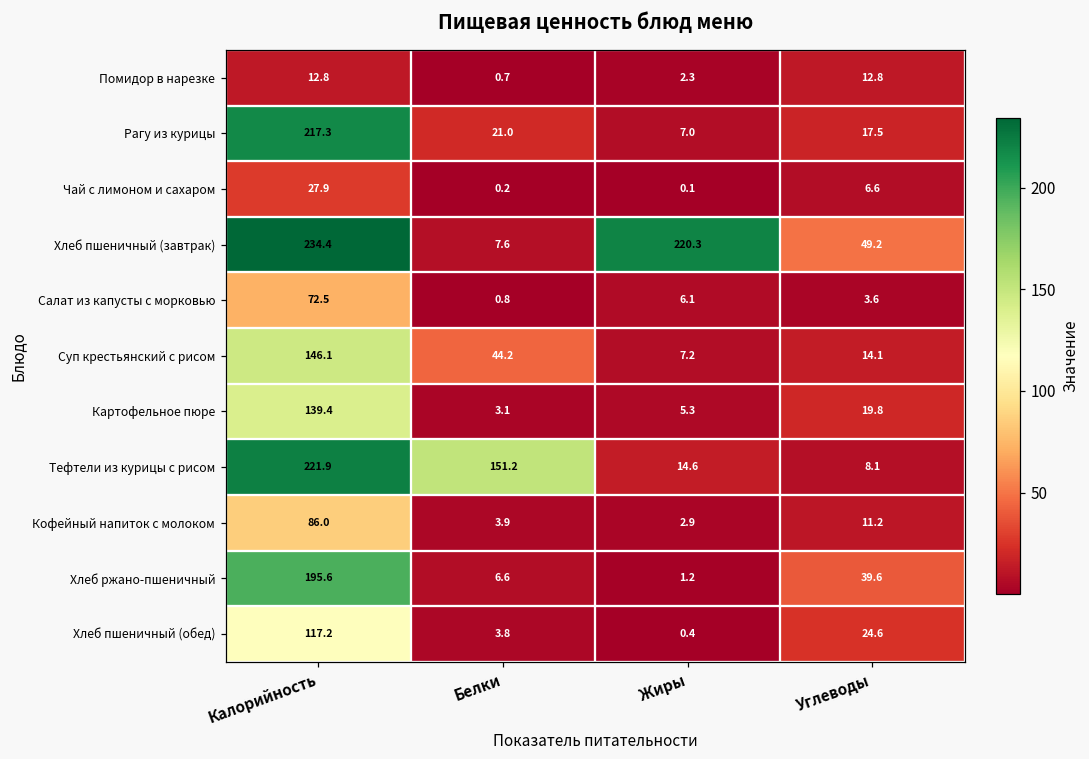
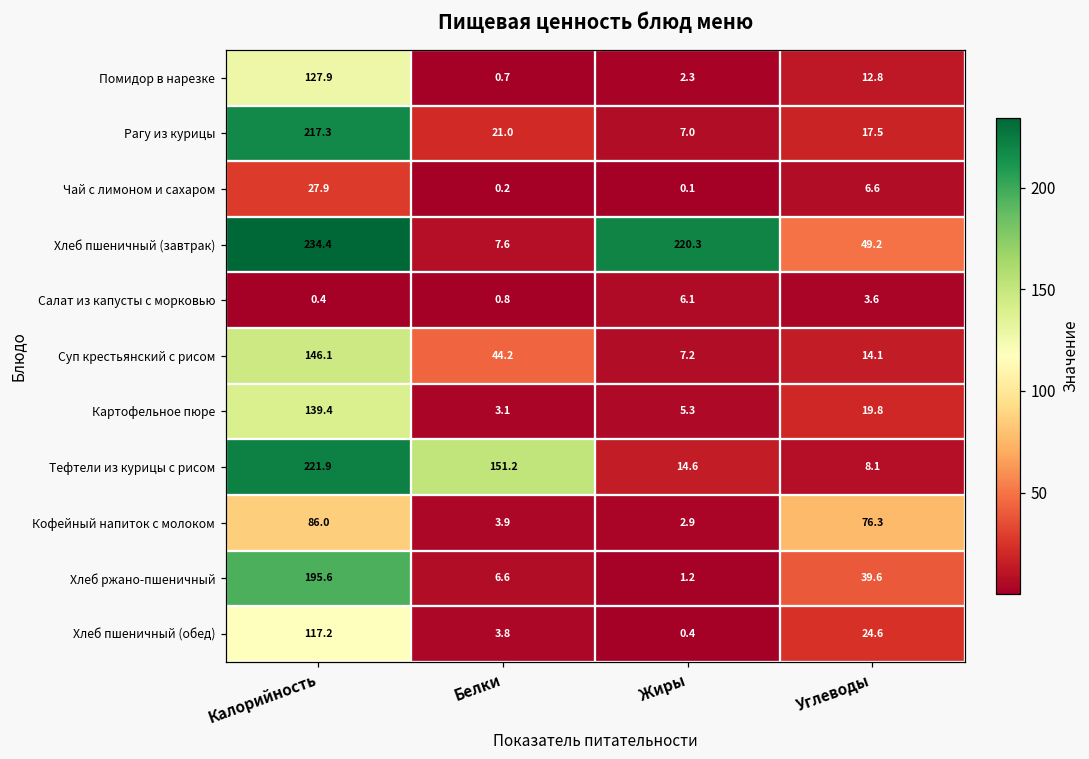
Помидор в нарезке, Калорийность: 12.8 -> 127.9
Салат из капусты с морковью, Калорийность: 72.5 -> 0.4
Кофейный напиток с молоком, Углеводы: 11.2 -> 76.3
